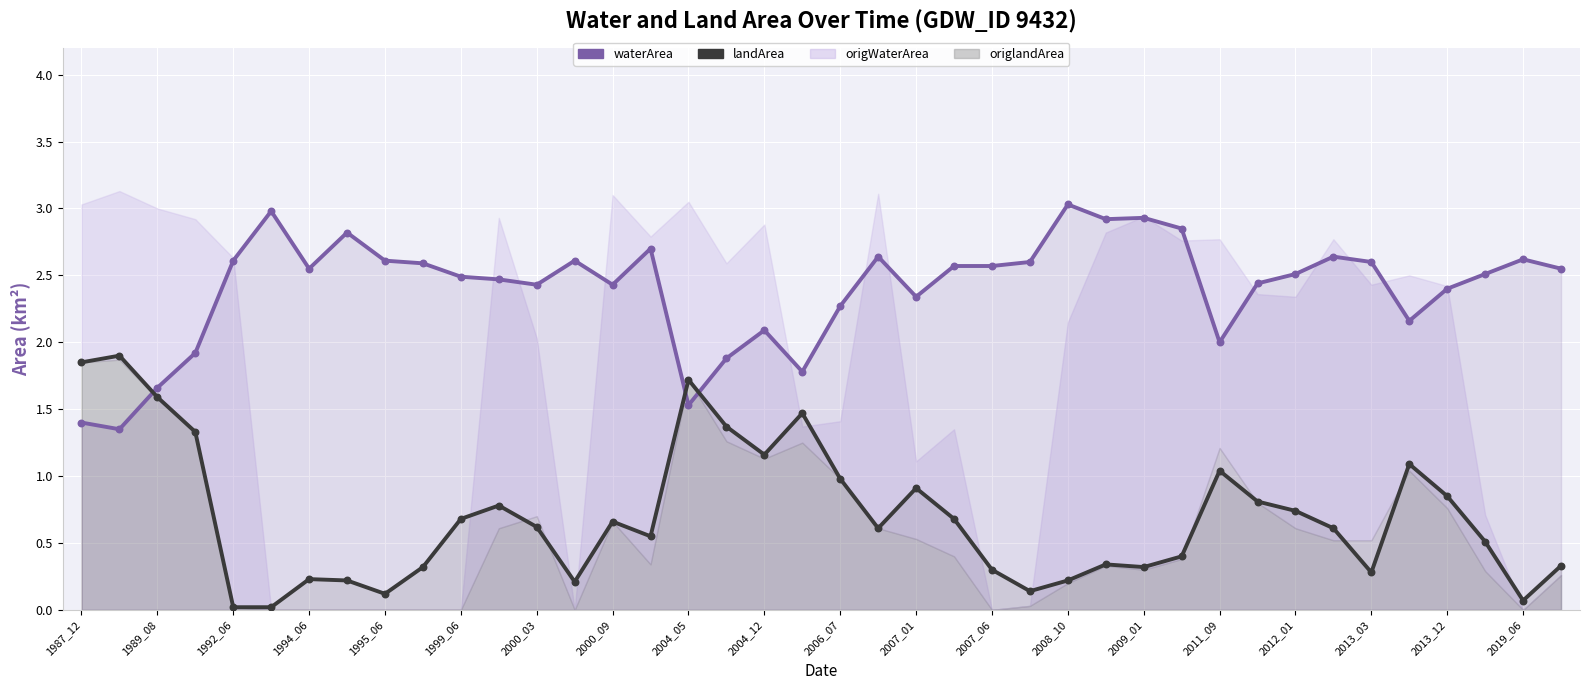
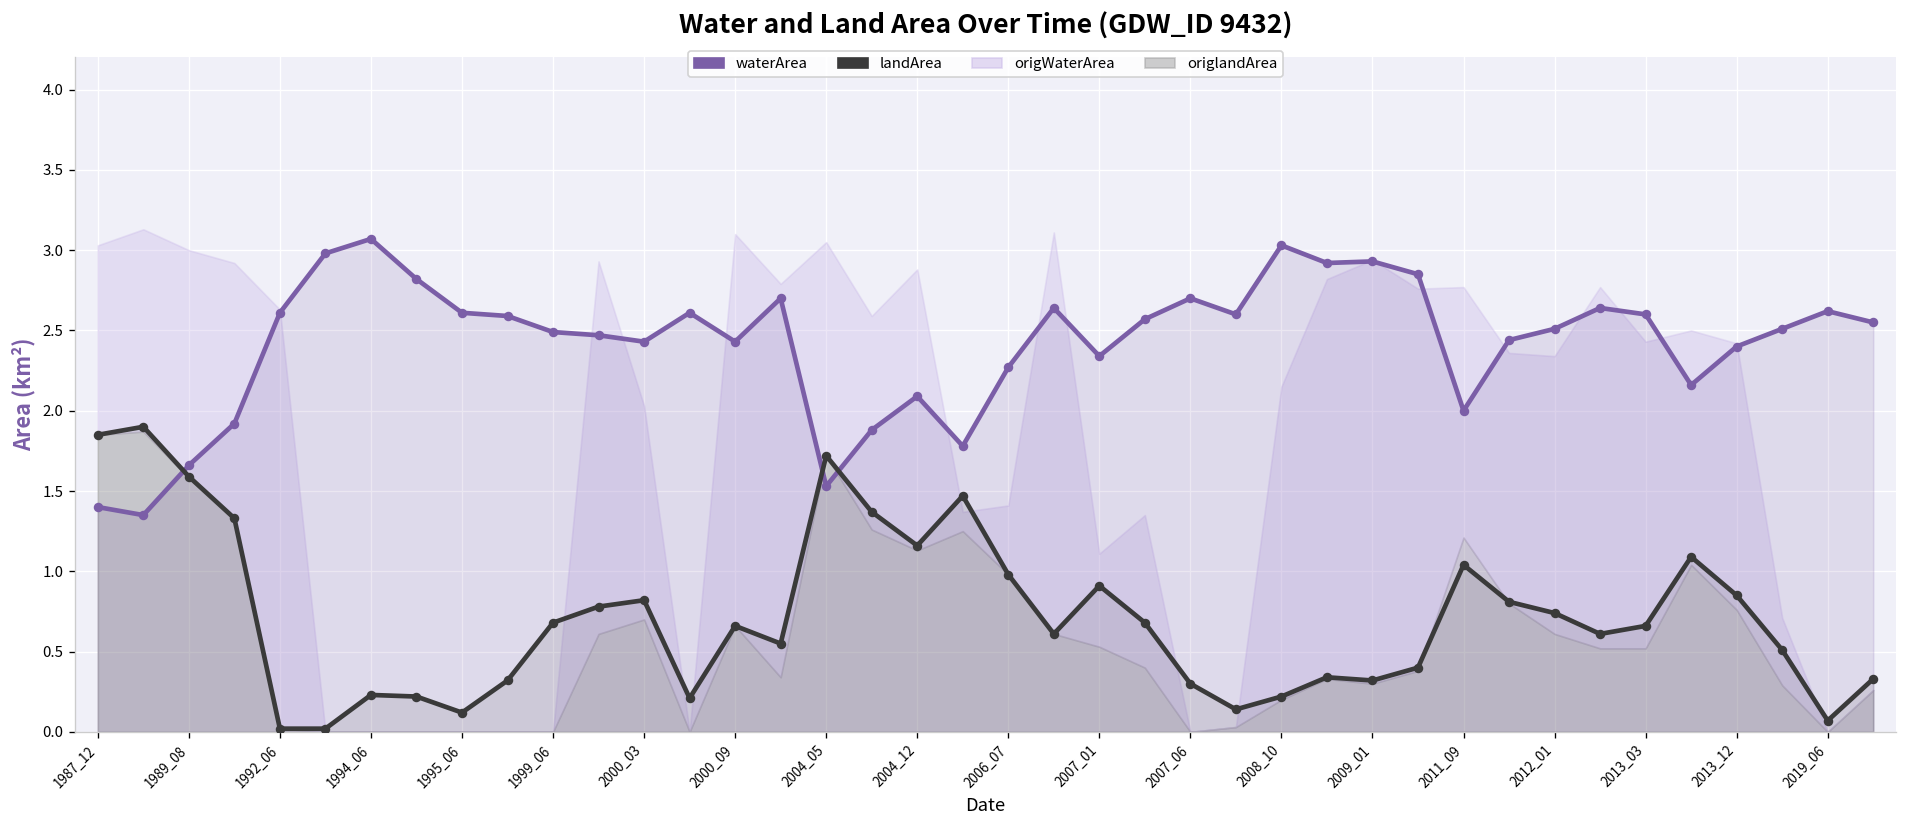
waterArea, 1994_06: 2.55 -> 3.07
landArea, 2000_03: 0.62 -> 0.82
waterArea, 2007_06: 2.57 -> 2.70
landArea, 2013_03: 0.28 -> 0.66
